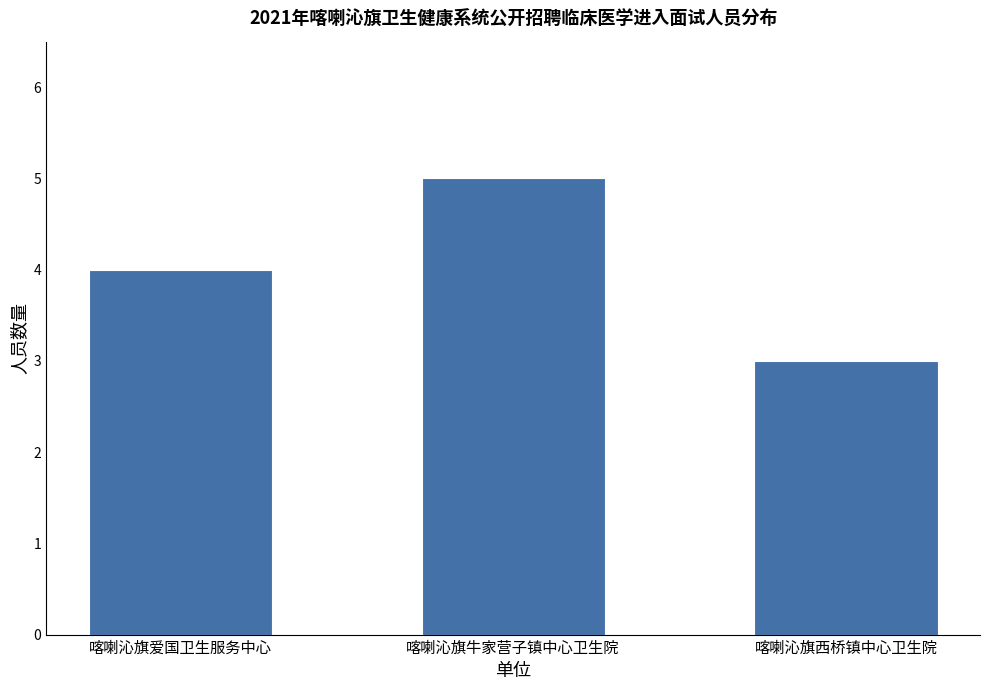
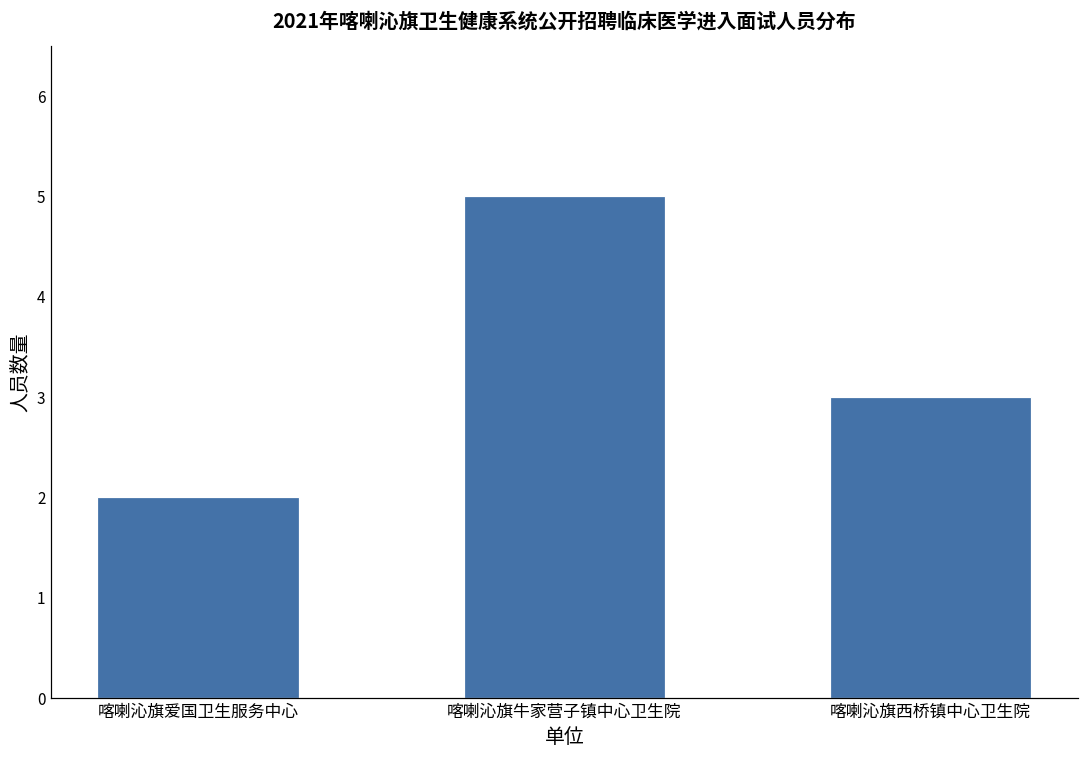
喀喇沁旗爱国卫生服务中心: 4 -> 2
